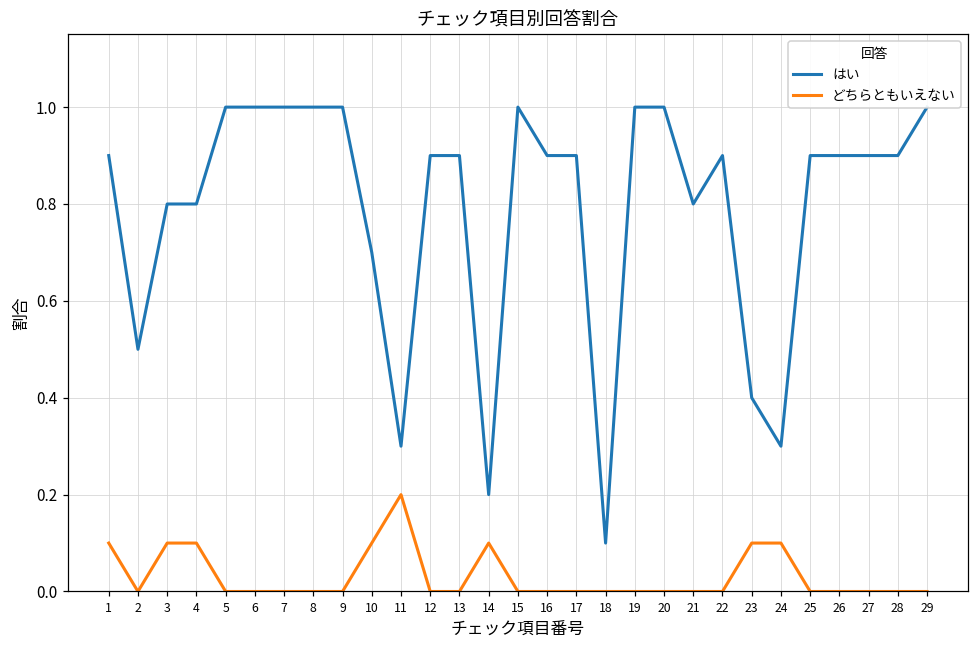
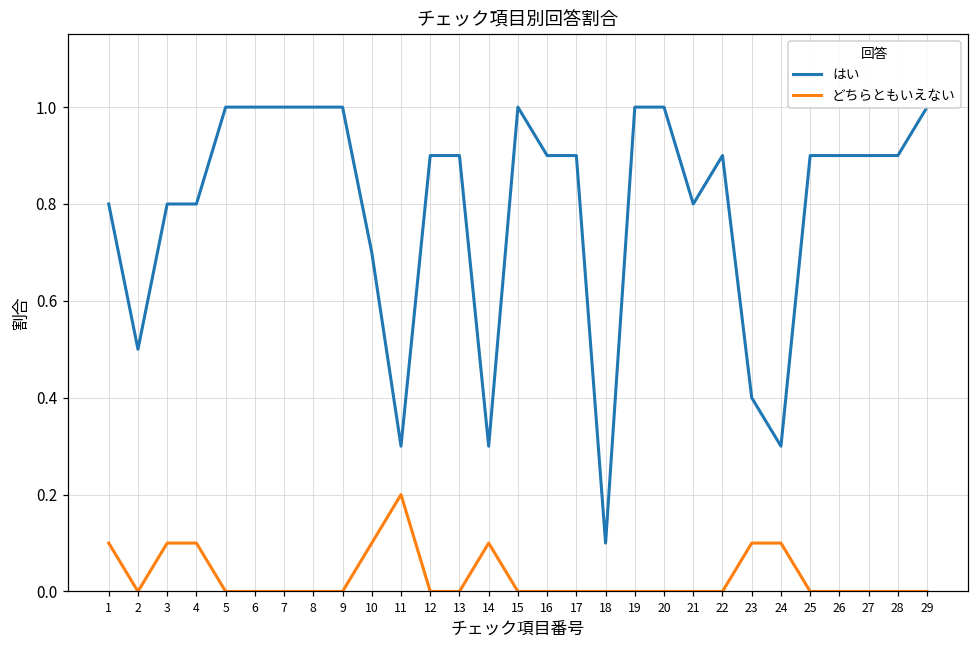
はい, 1: 0.9 -> 0.8
はい, 14: 0.2 -> 0.3
